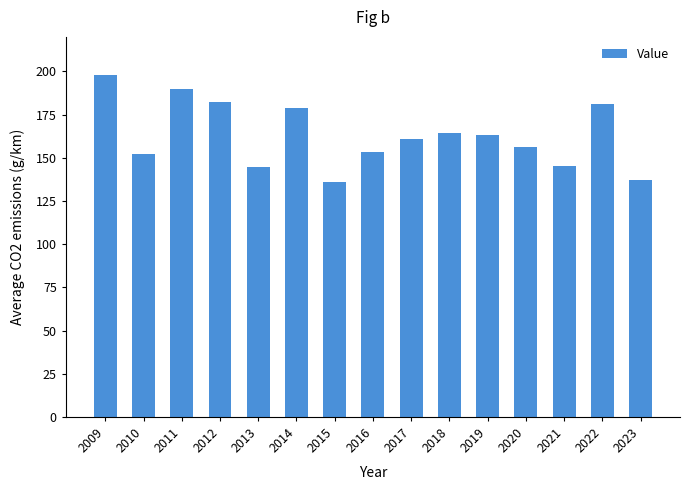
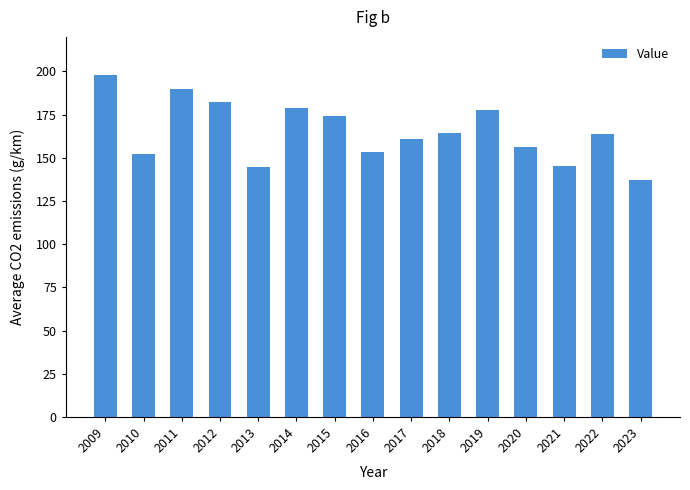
2015: 136 -> 174
2019: 163 -> 178
2022: 181 -> 164
